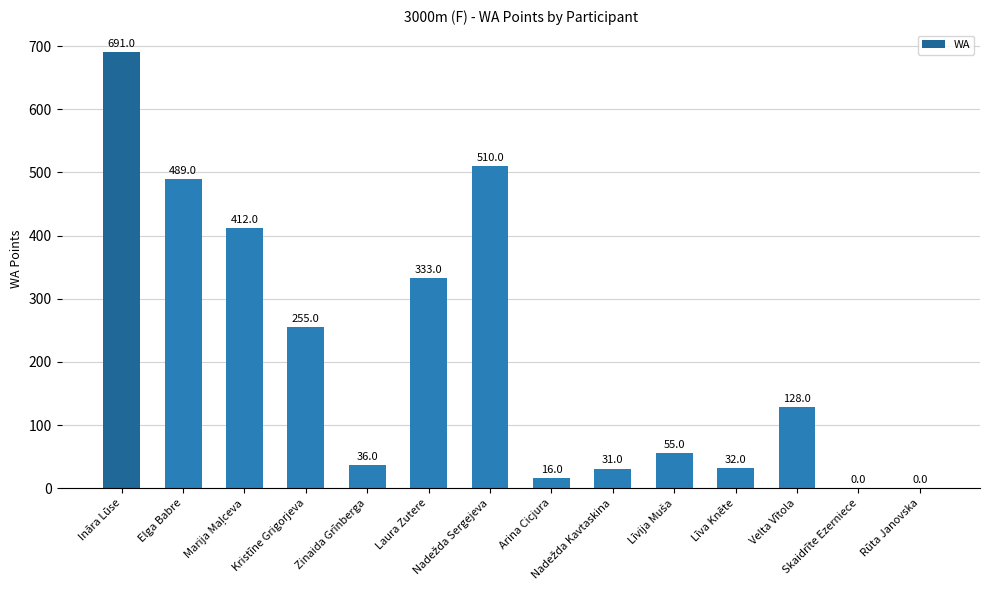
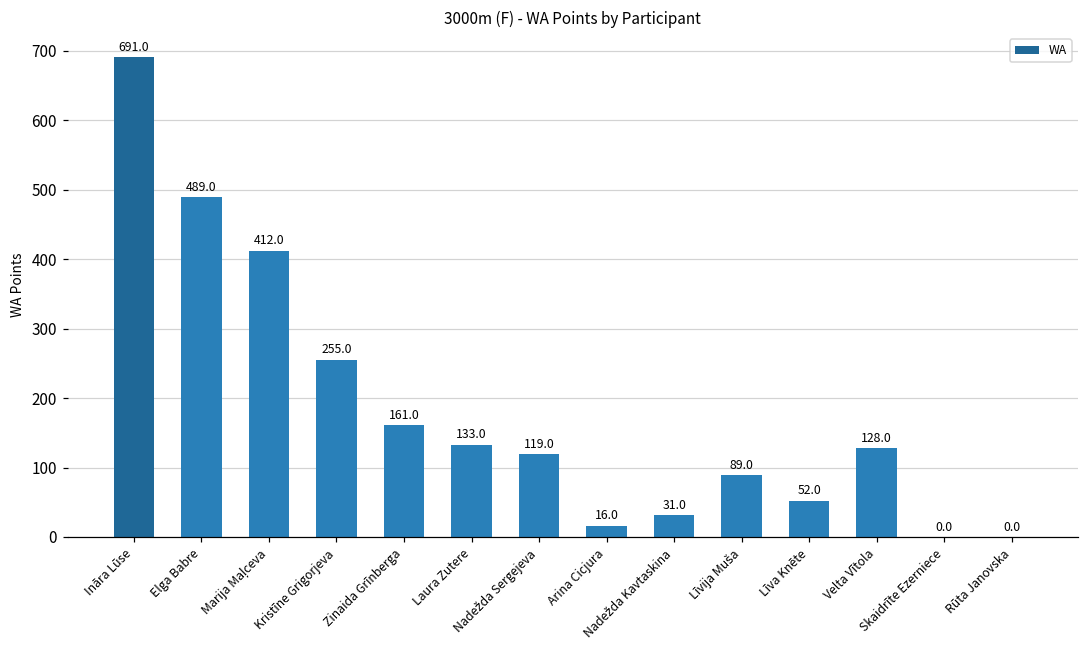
Zinaida Grīnberga: 36.0 -> 161.0
Laura Zutere: 333.0 -> 133.0
Nadežda Sergejeva: 510.0 -> 119.0
Līvija Muša: 55.0 -> 89.0
Līva Knēte: 32.0 -> 52.0
